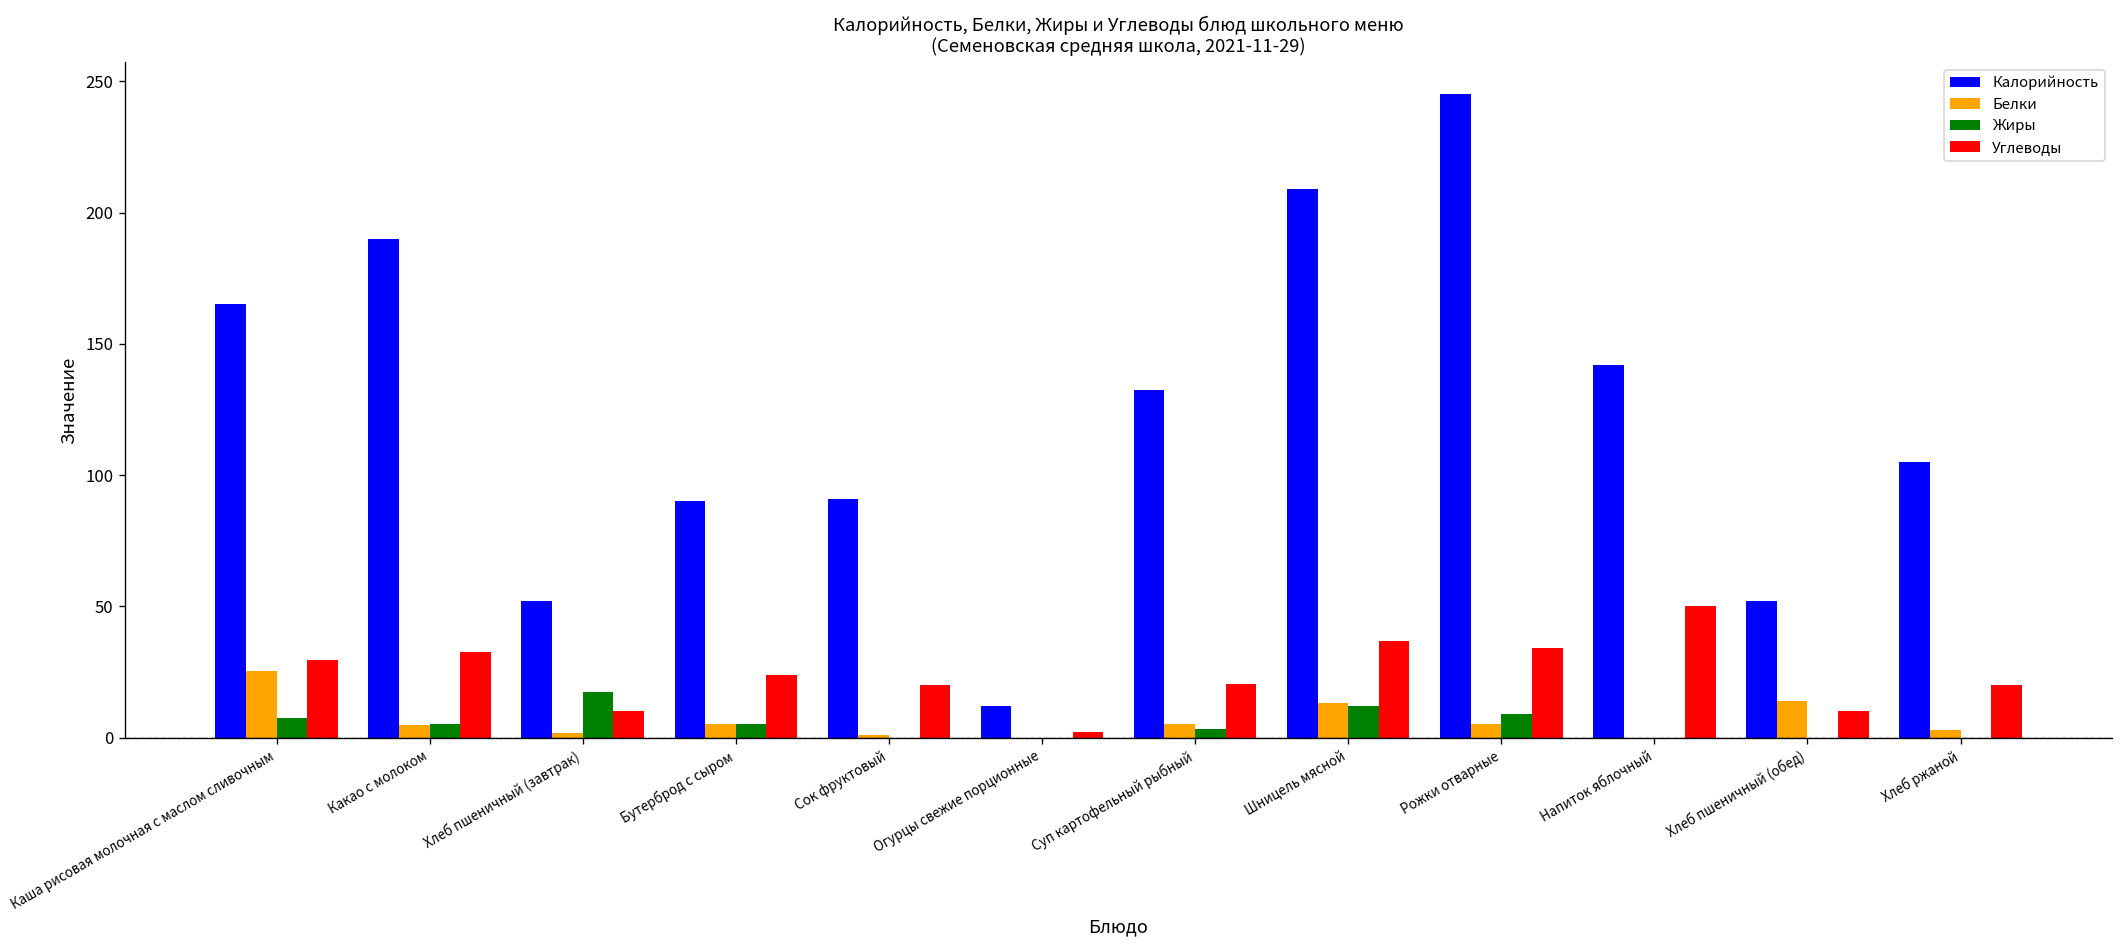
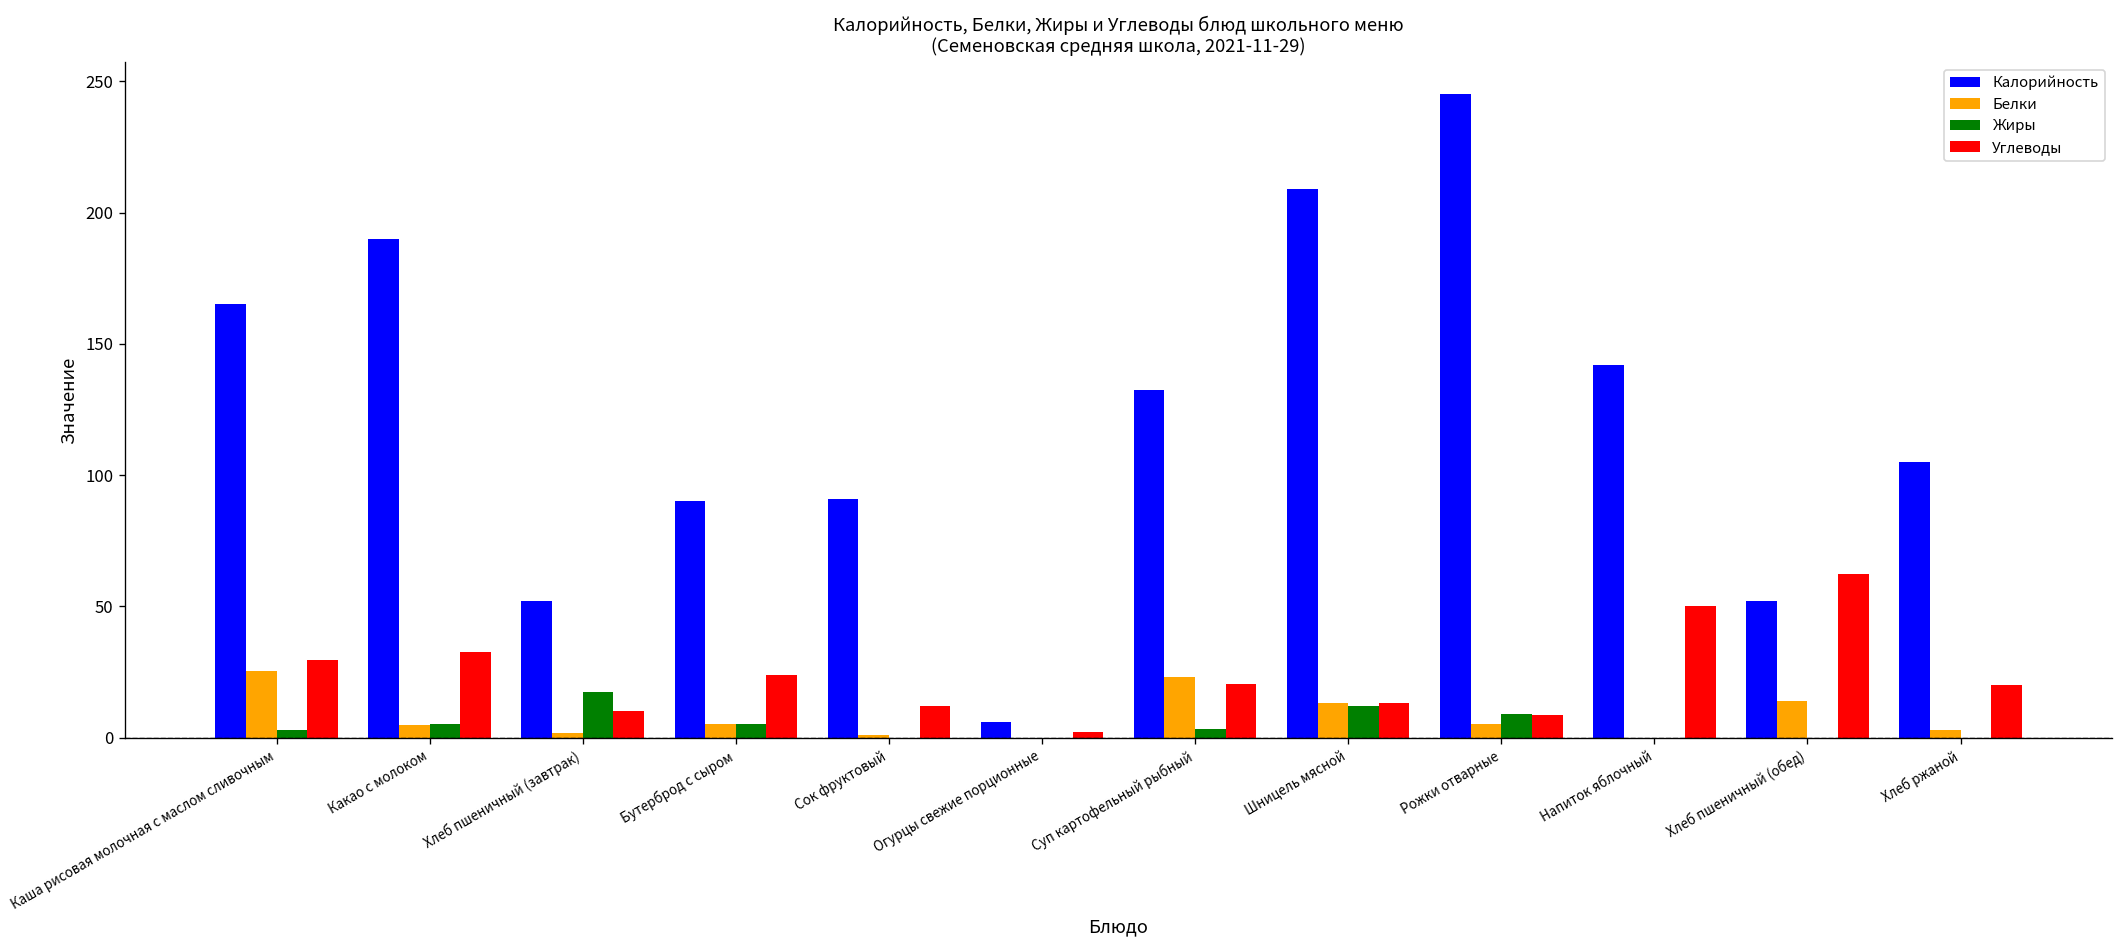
Жиры, Каша рисовая молочная с маслом сливочным: 7 -> 3
Углеводы, Сок фруктовый: 20 -> 12
Калорийность, Огурцы свежие порционные: 12 -> 6
Белки, Суп картофельный рыбный: 5 -> 23
Углеводы, Шницель мясной: 37 -> 13
Углеводы, Рожки отварные: 34 -> 9
Углеводы, Хлеб пшеничный (обед): 10 -> 62
